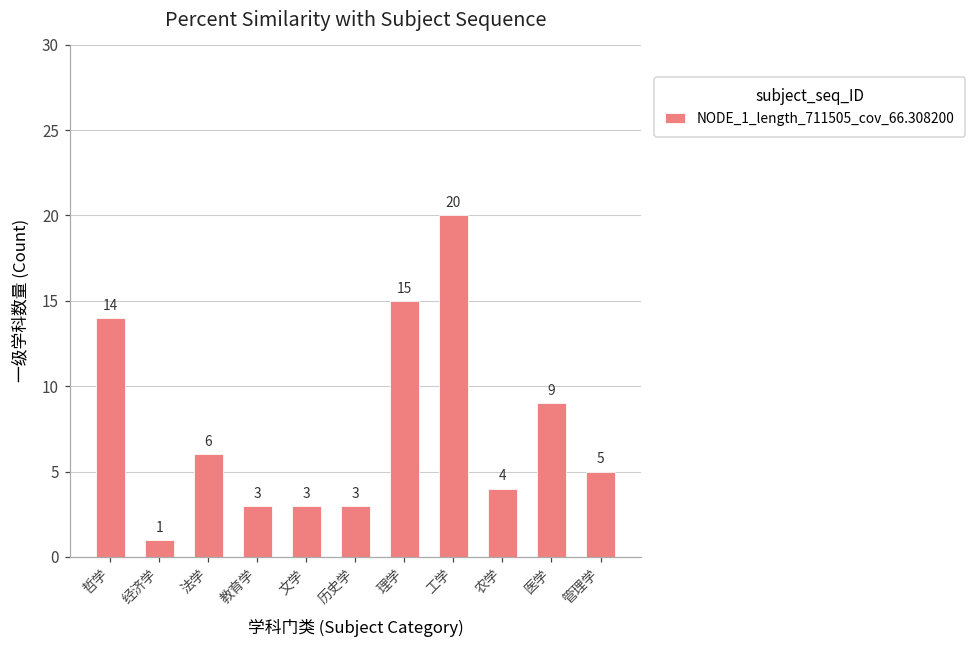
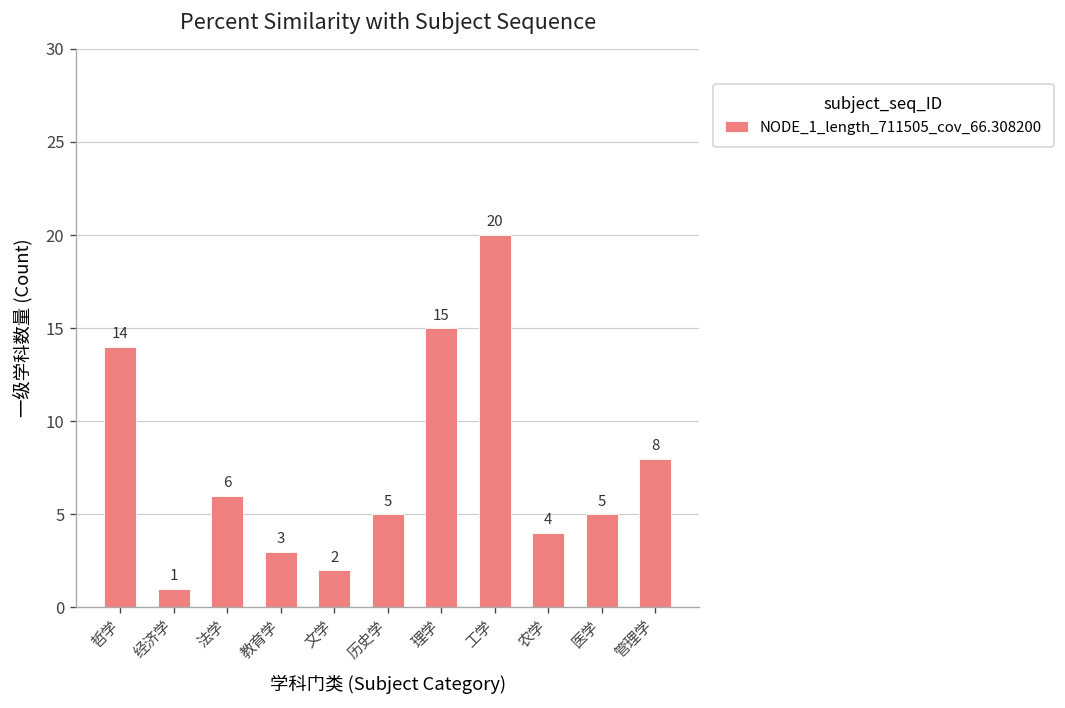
文学: 3 -> 2
历史学: 3 -> 5
医学: 9 -> 5
管理学: 5 -> 8
